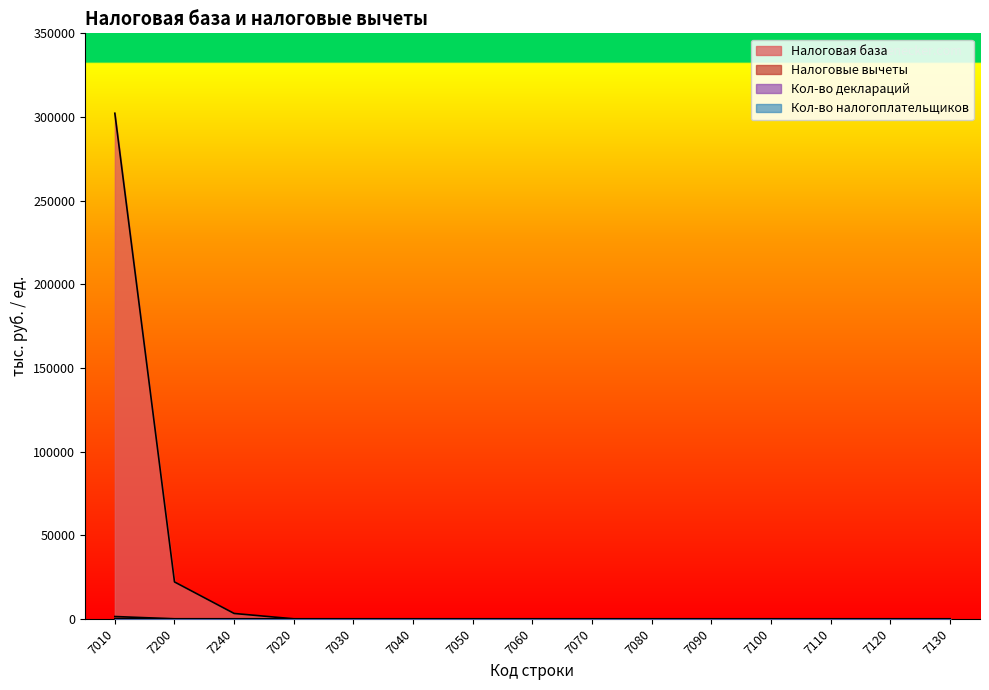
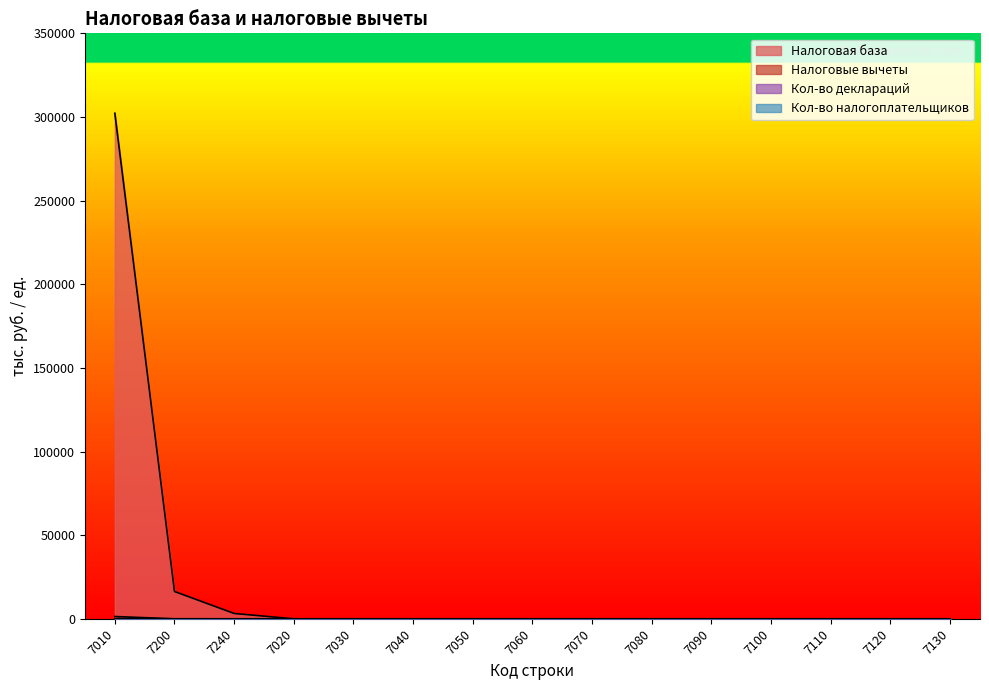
Налоговая база, 7200: 22000 -> 16000
